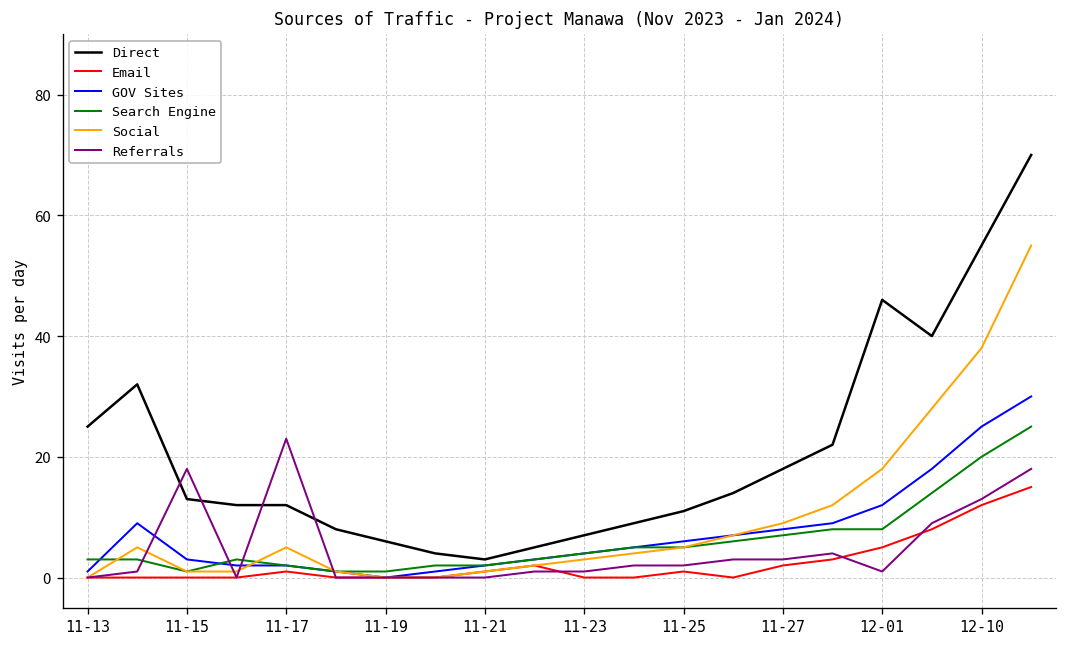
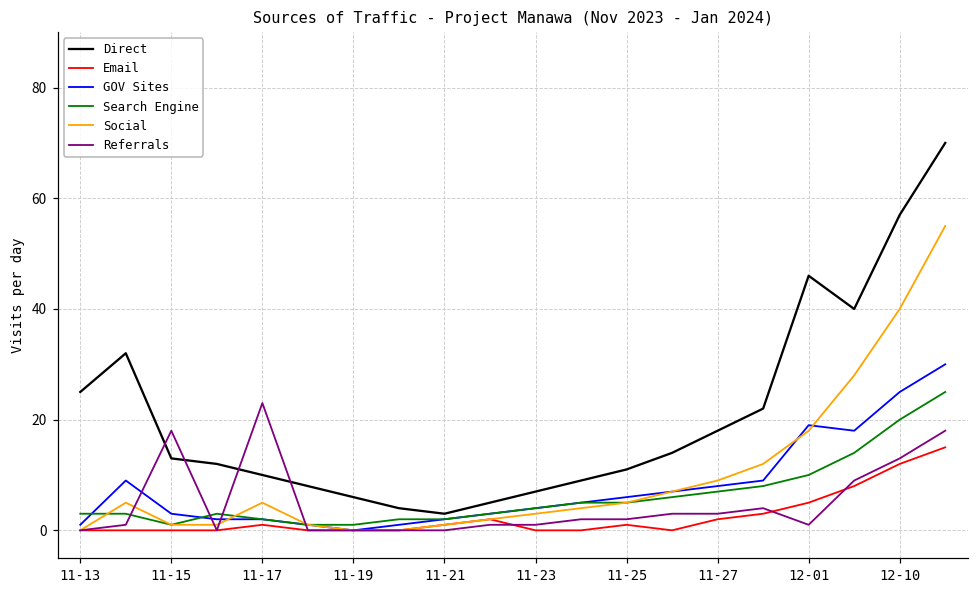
Direct, 11-17: 12 -> 10
GOV Sites, 12-01: 12 -> 19
Search Engine, 12-01: 8 -> 10
Direct, 12-10: 55 -> 57
Social, 12-10: 38 -> 40
